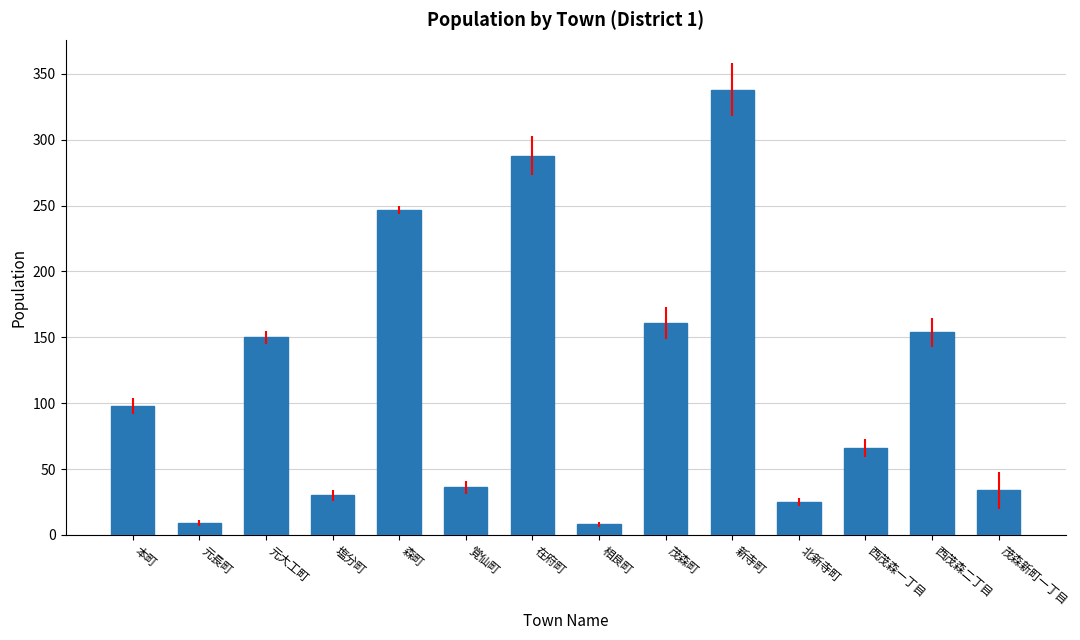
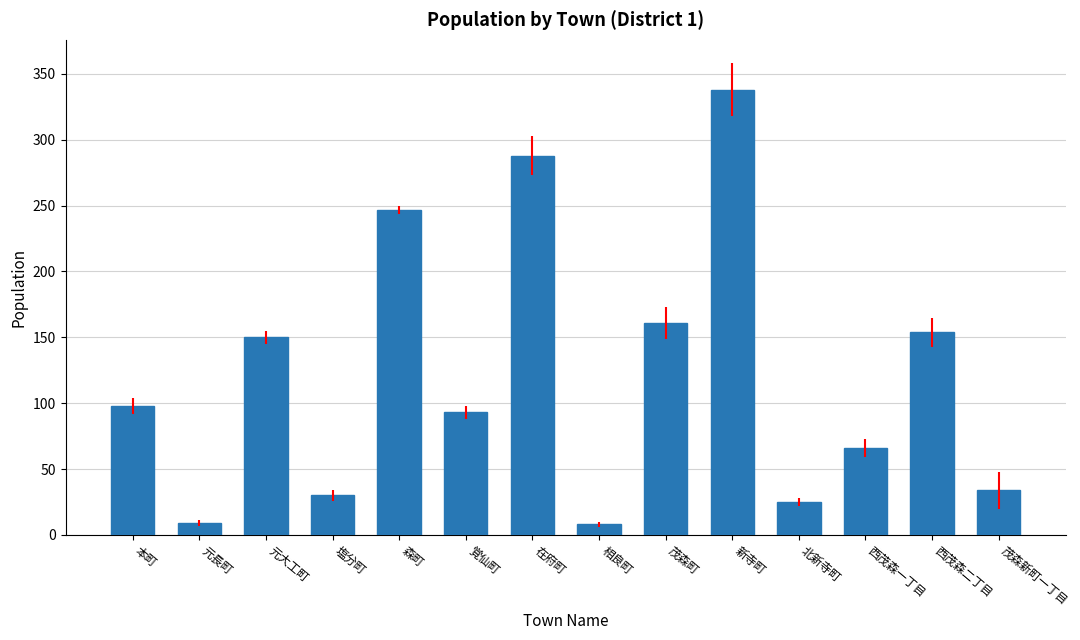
覚仙町: 36 -> 93
